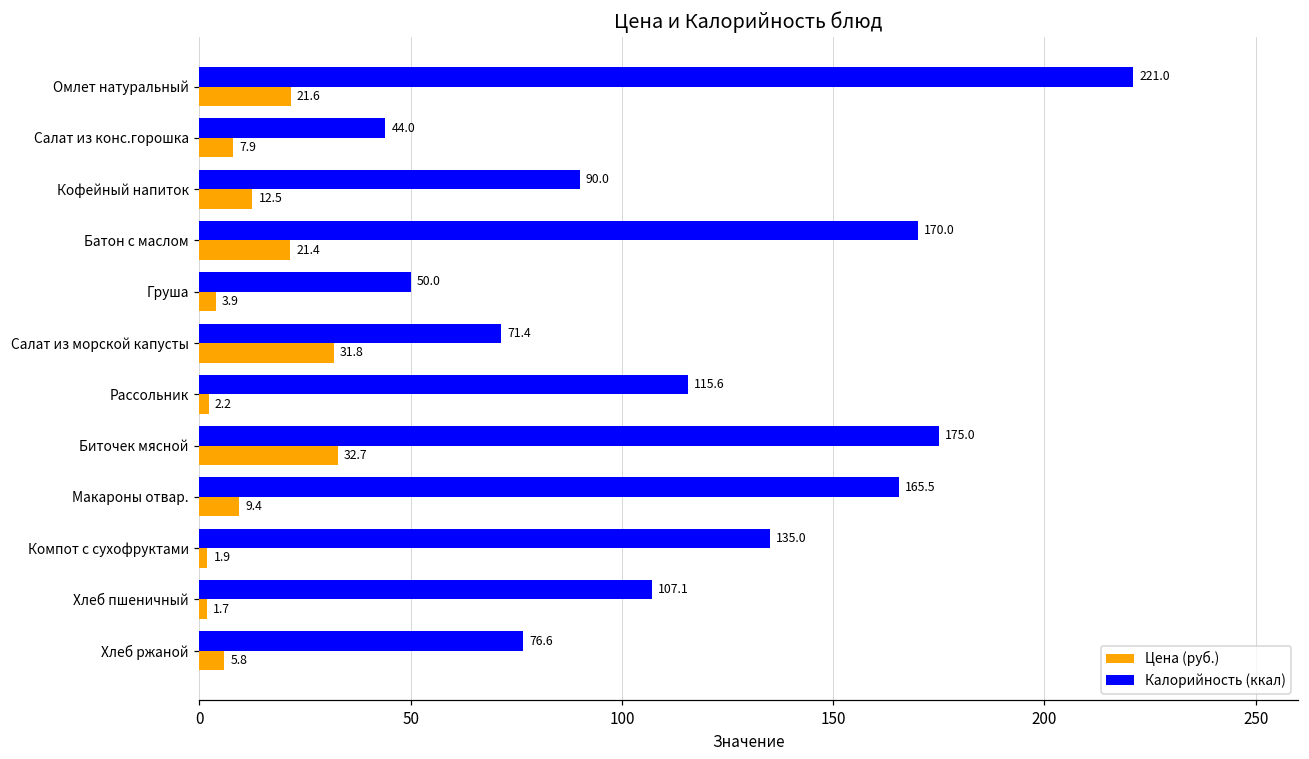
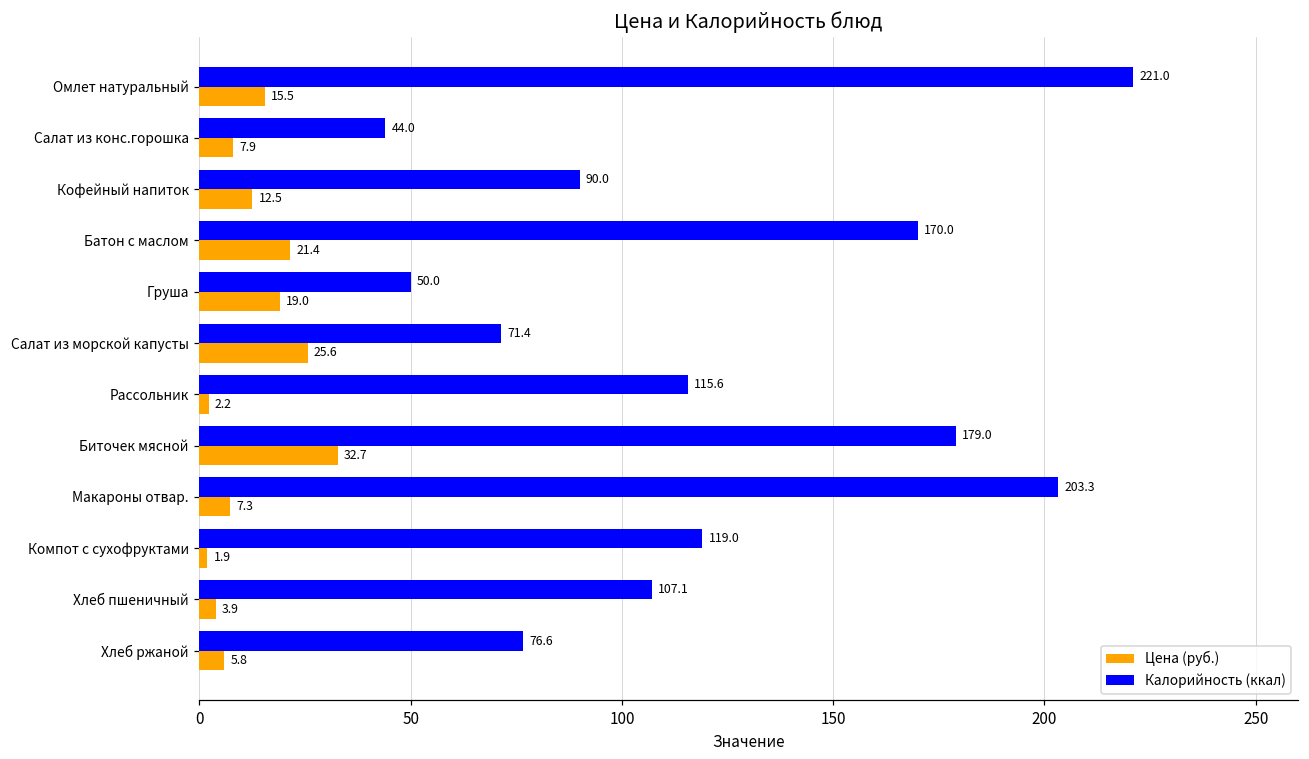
Цена (руб.), Омлет натуральный: 21.6 -> 15.5
Цена (руб.), Груша: 3.9 -> 19.0
Цена (руб.), Салат из морской капусты: 31.8 -> 25.6
Калорийность (ккал), Биточек мясной: 175.0 -> 179.0
Калорийность (ккал), Макароны отвар.: 165.5 -> 203.3
Цена (руб.), Макароны отвар.: 9.4 -> 7.3
Калорийность (ккал), Компот с сухофруктами: 135.0 -> 119.0
Цена (руб.), Хлеб пшеничный: 1.7 -> 3.9
